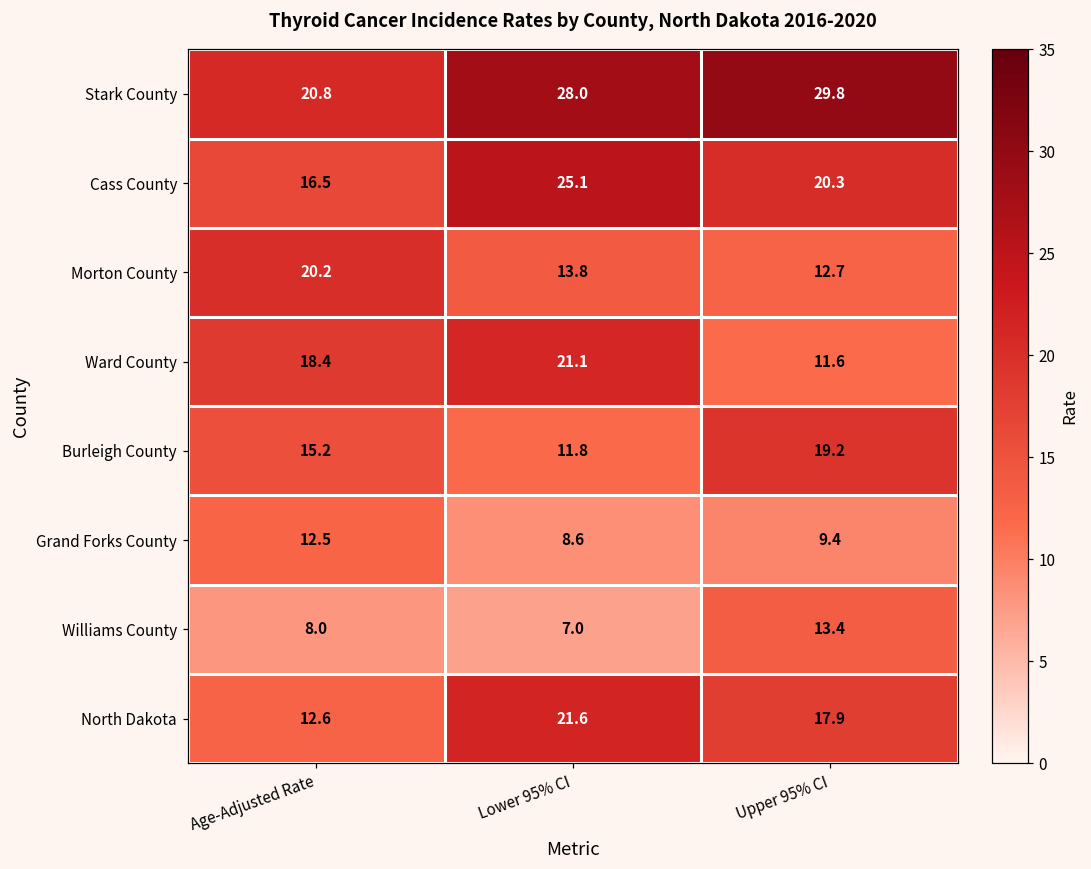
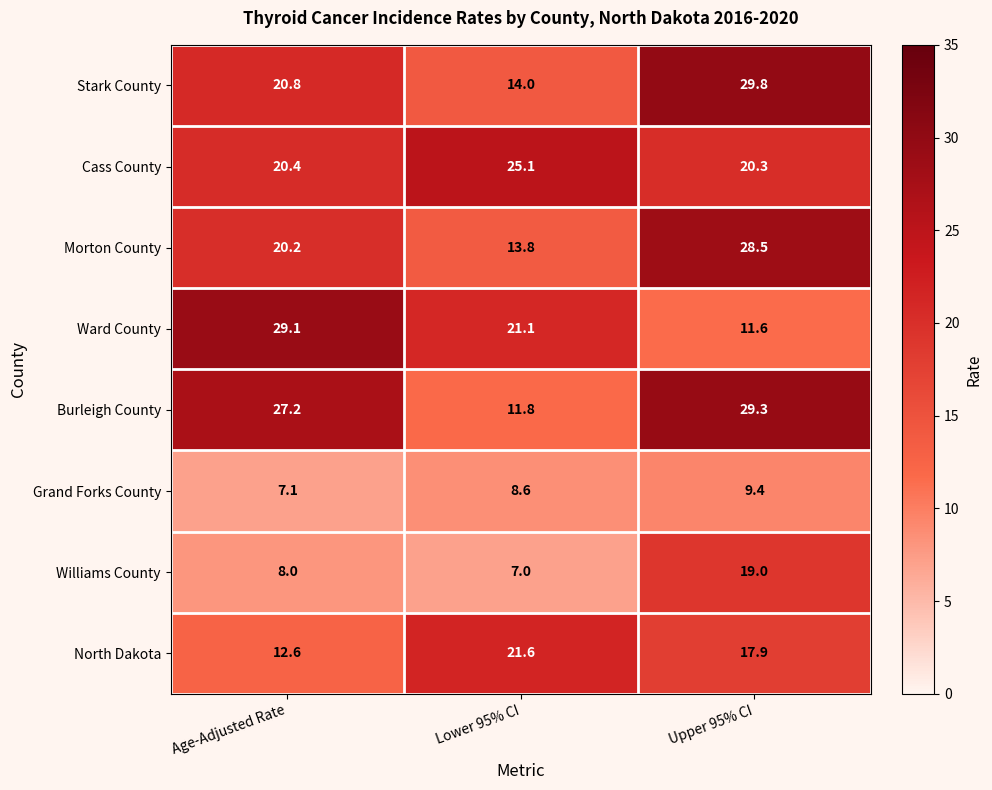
Stark County, Lower 95% CI: 28.0 -> 14.0
Cass County, Age-Adjusted Rate: 16.5 -> 20.4
Morton County, Upper 95% CI: 12.7 -> 28.5
Ward County, Age-Adjusted Rate: 18.4 -> 29.1
Burleigh County, Age-Adjusted Rate: 15.2 -> 27.2
Burleigh County, Upper 95% CI: 19.2 -> 29.3
Grand Forks County, Age-Adjusted Rate: 12.5 -> 7.1
Williams County, Upper 95% CI: 13.4 -> 19.0
